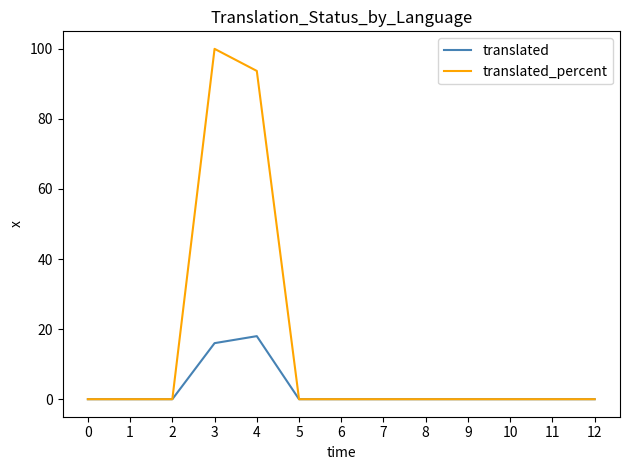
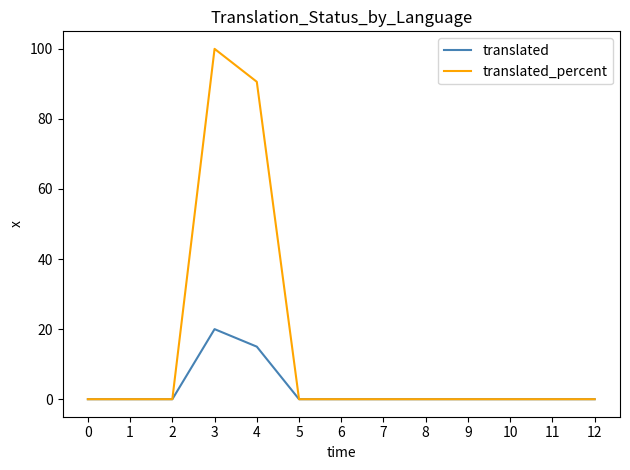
translated, 3: 16 -> 20
translated, 4: 18 -> 15
translated_percent, 4: 94 -> 91
